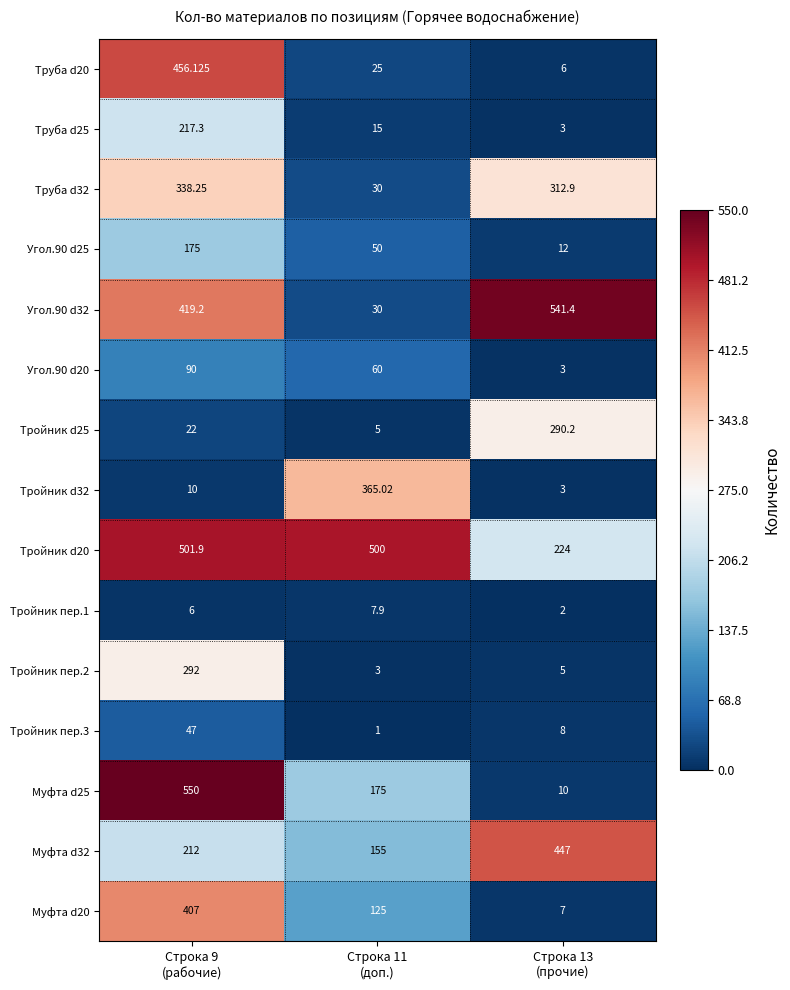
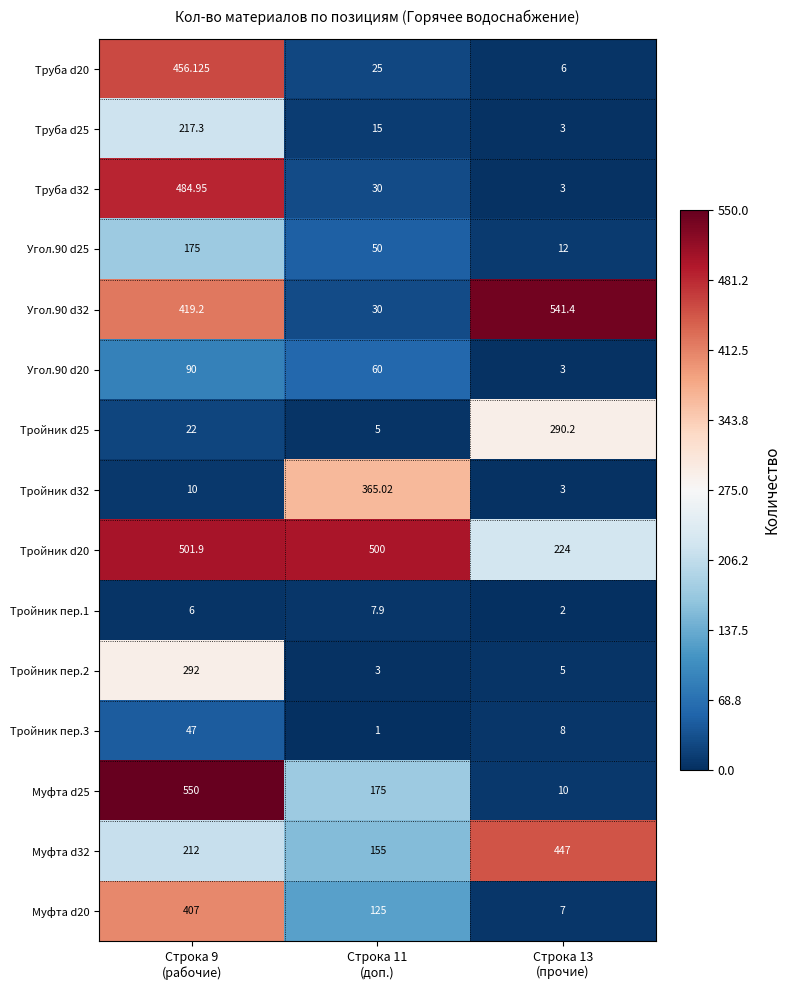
Труба d32, Строка 9 (рабочие): 338.25 -> 484.95
Труба d32, Строка 13 (прочие): 312.9 -> 3
